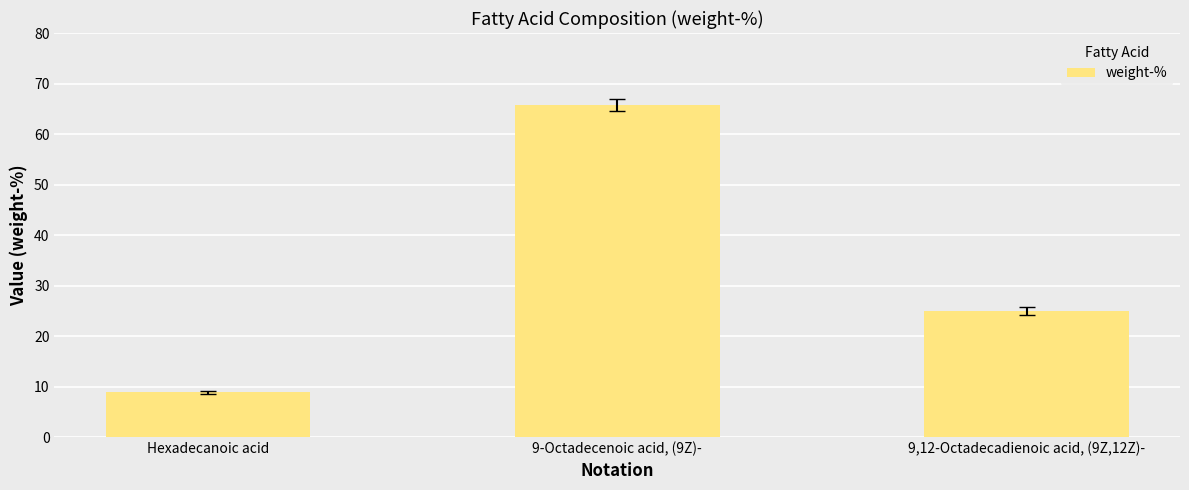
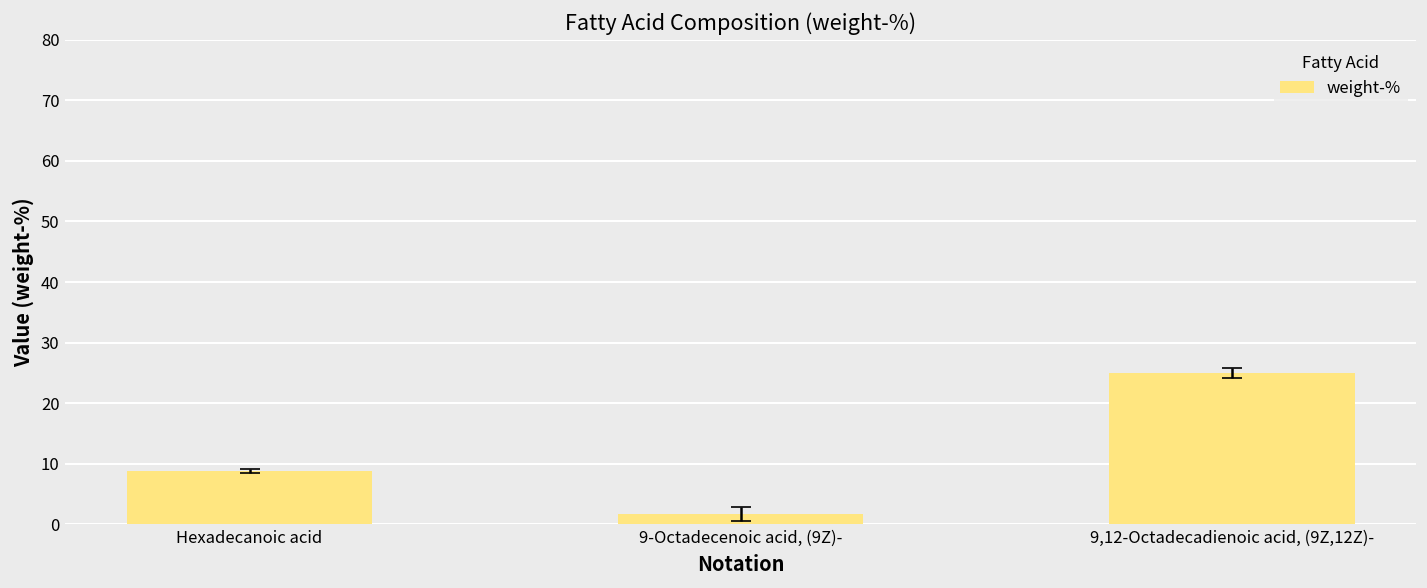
weight-%, 9-Octadecenoic acid, (9Z)-: 66 -> 2
